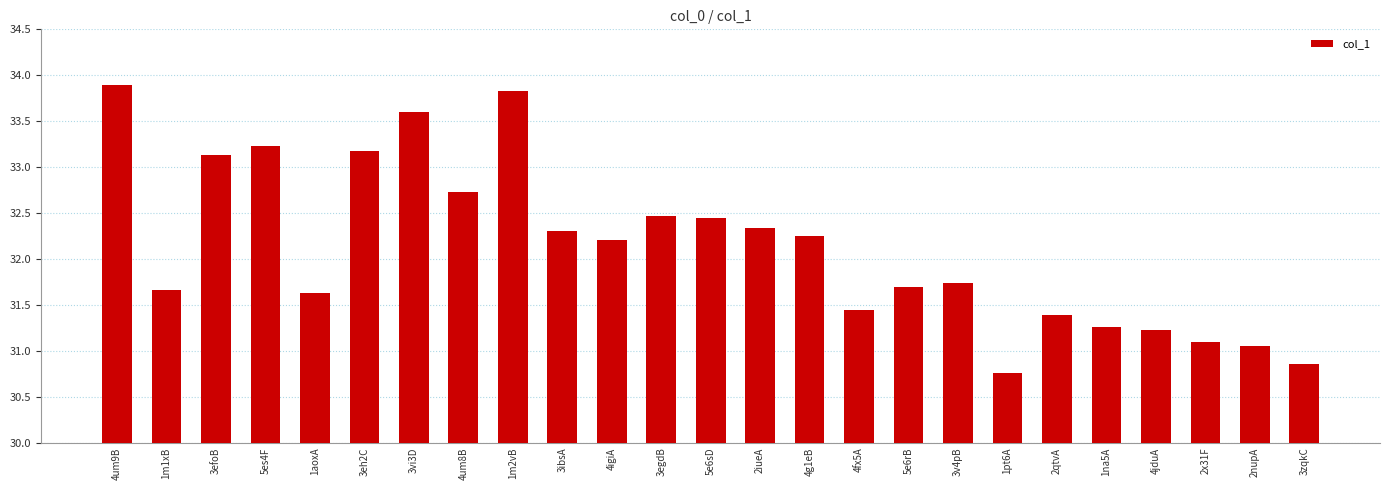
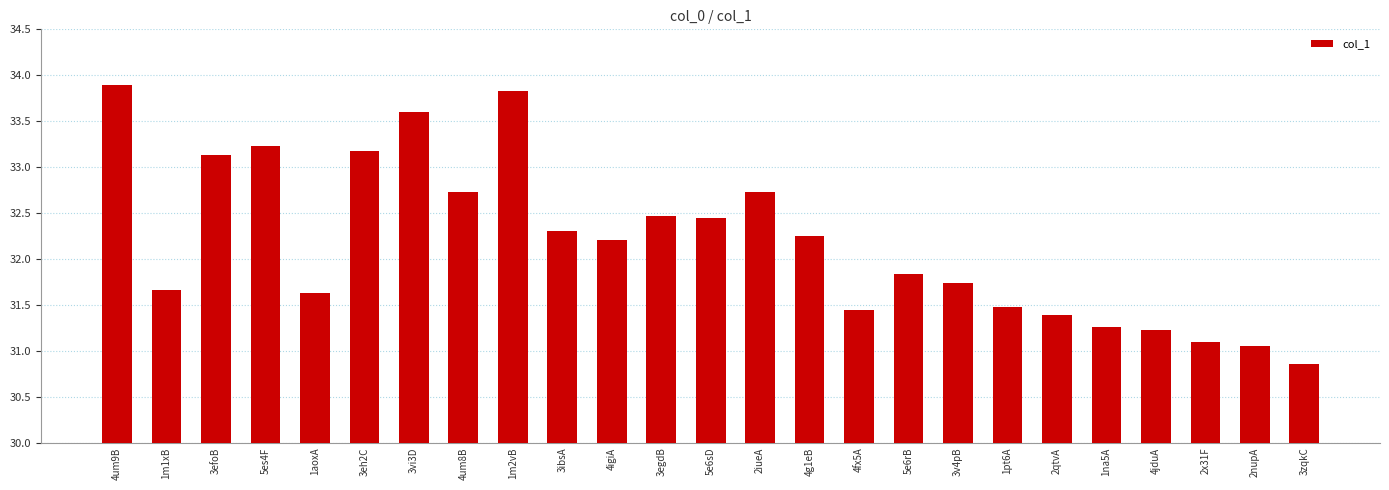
2iueA: 32.3 -> 32.7
5e6rB: 31.7 -> 31.8
1pt6A: 30.8 -> 31.5
